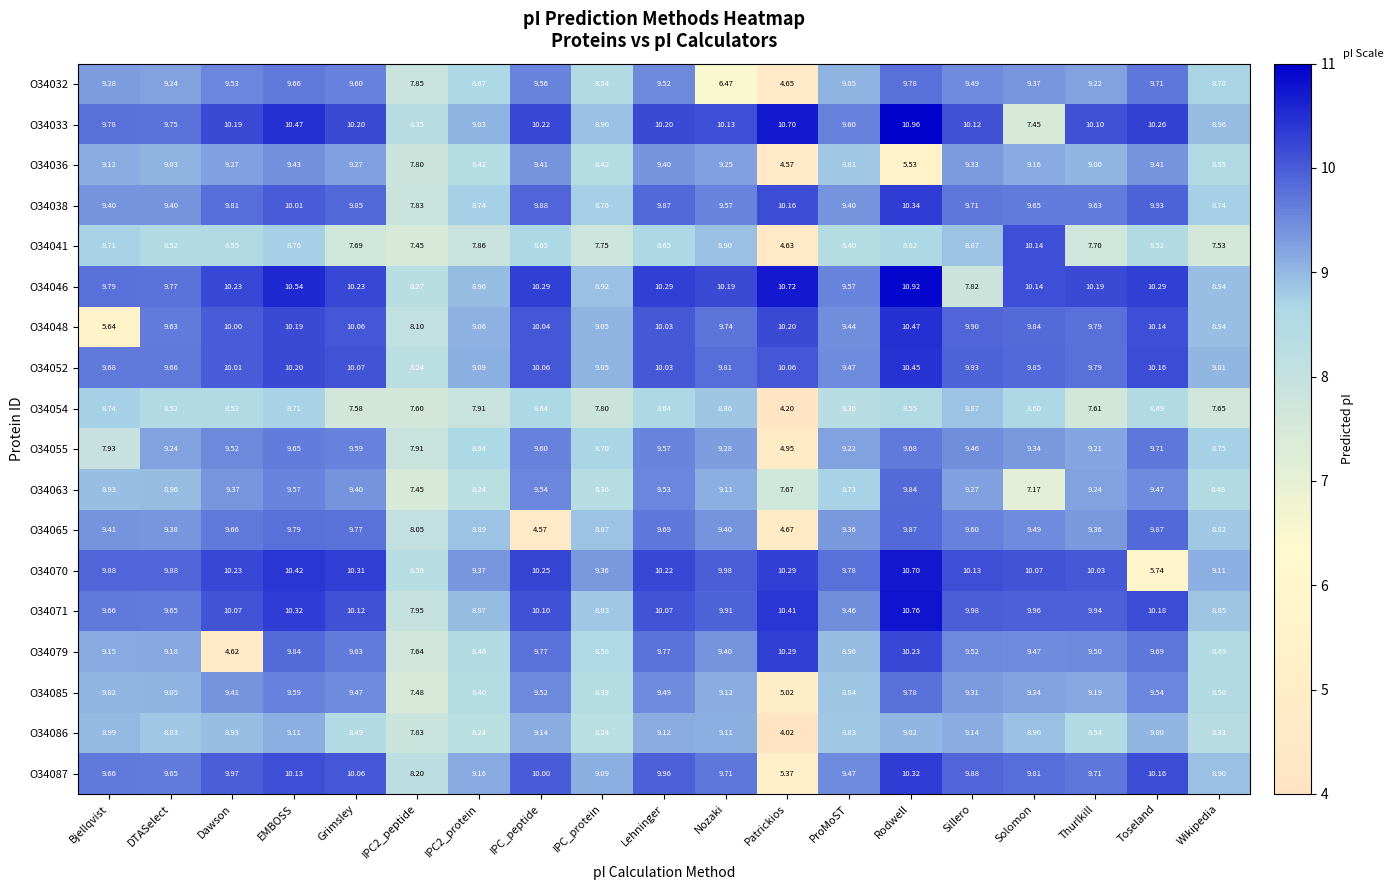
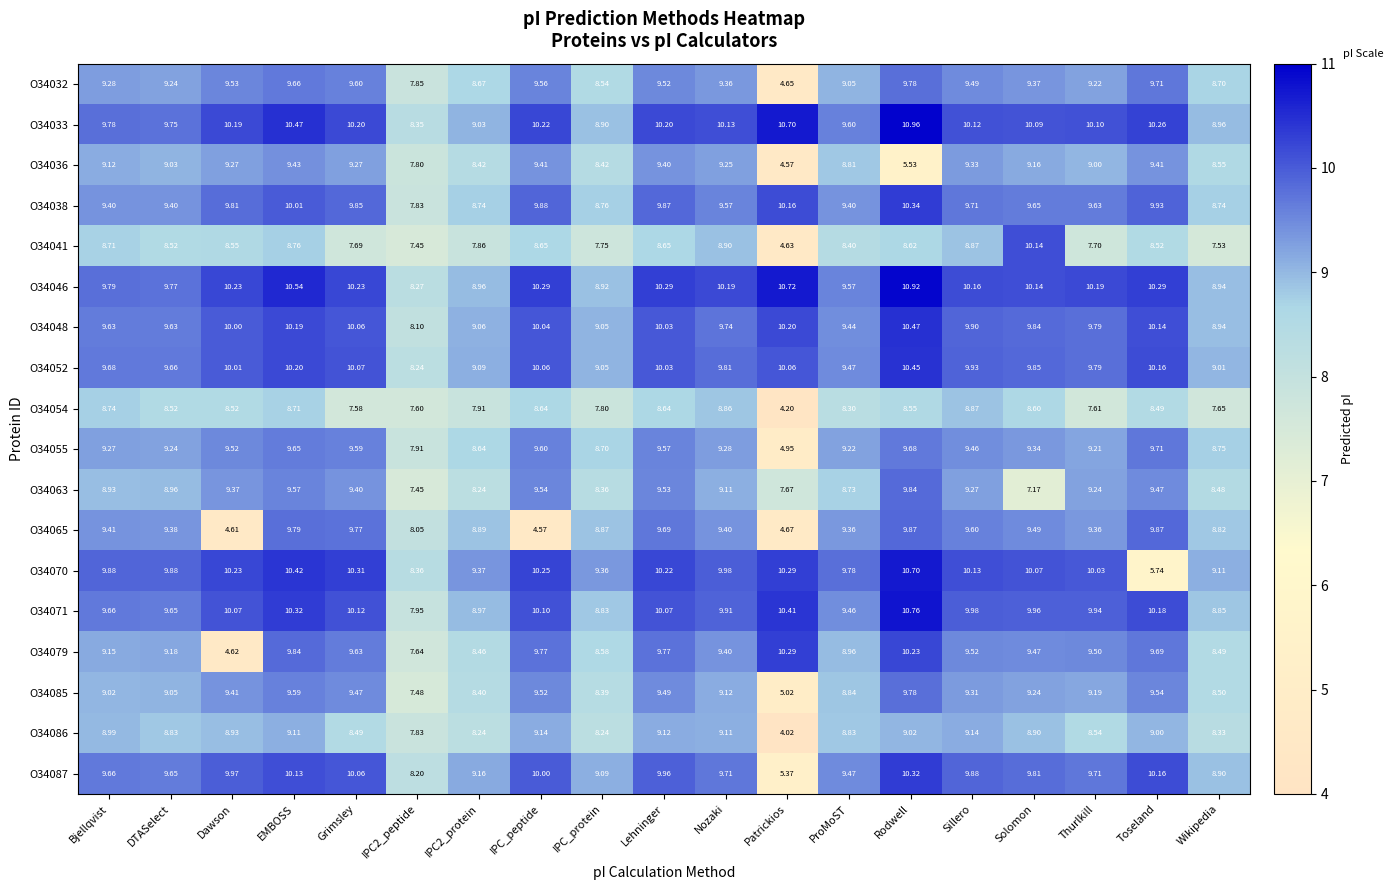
O34032, Nozaki: 6.47 -> 9.36
O34033, Solomon: 7.45 -> 10.09
O34046, Sillero: 7.82 -> 10.16
O34048, Bjellqvist: 5.64 -> 9.63
O34055, Bjellqvist: 7.93 -> 9.27
O34065, Dawson: 9.66 -> 4.61
